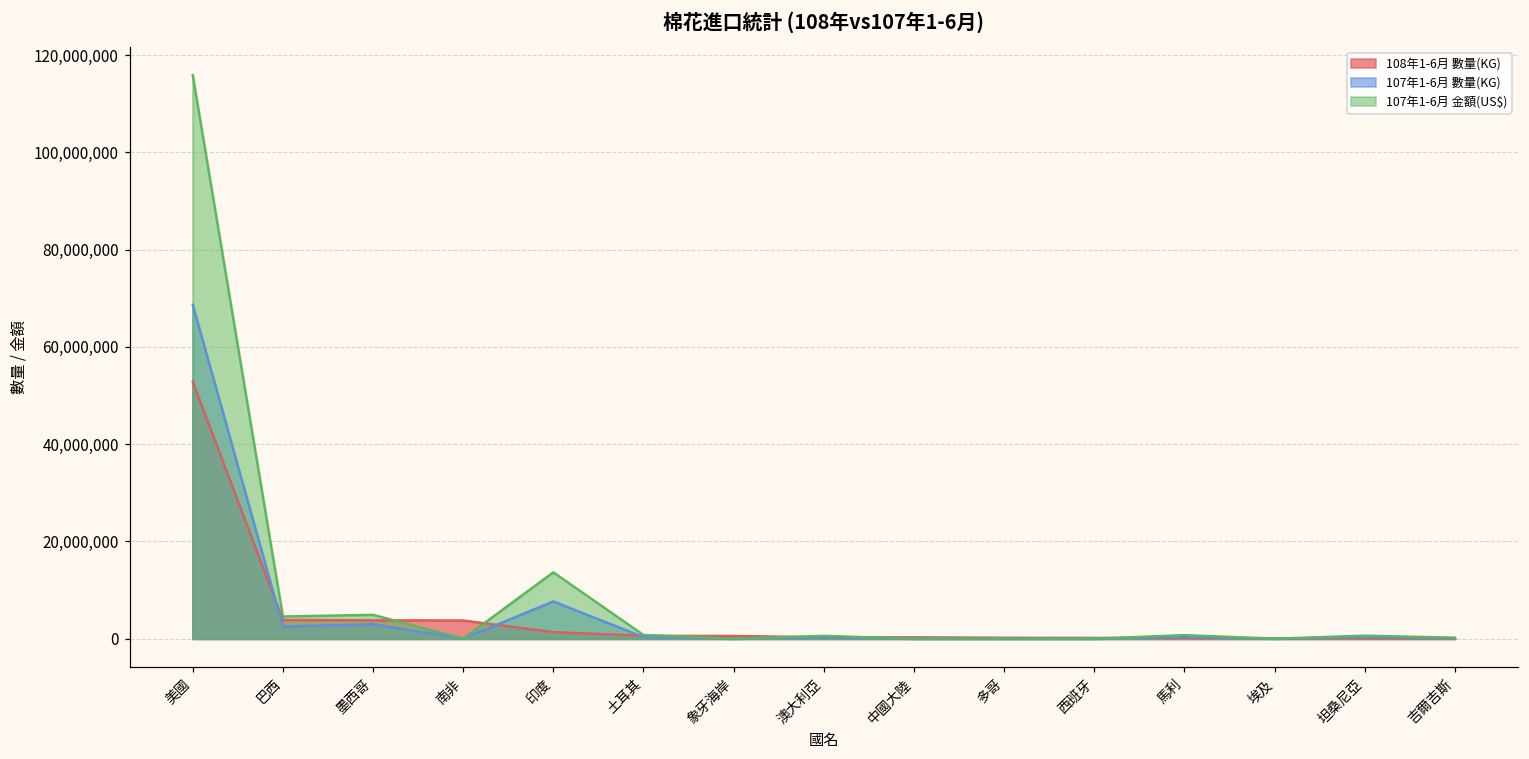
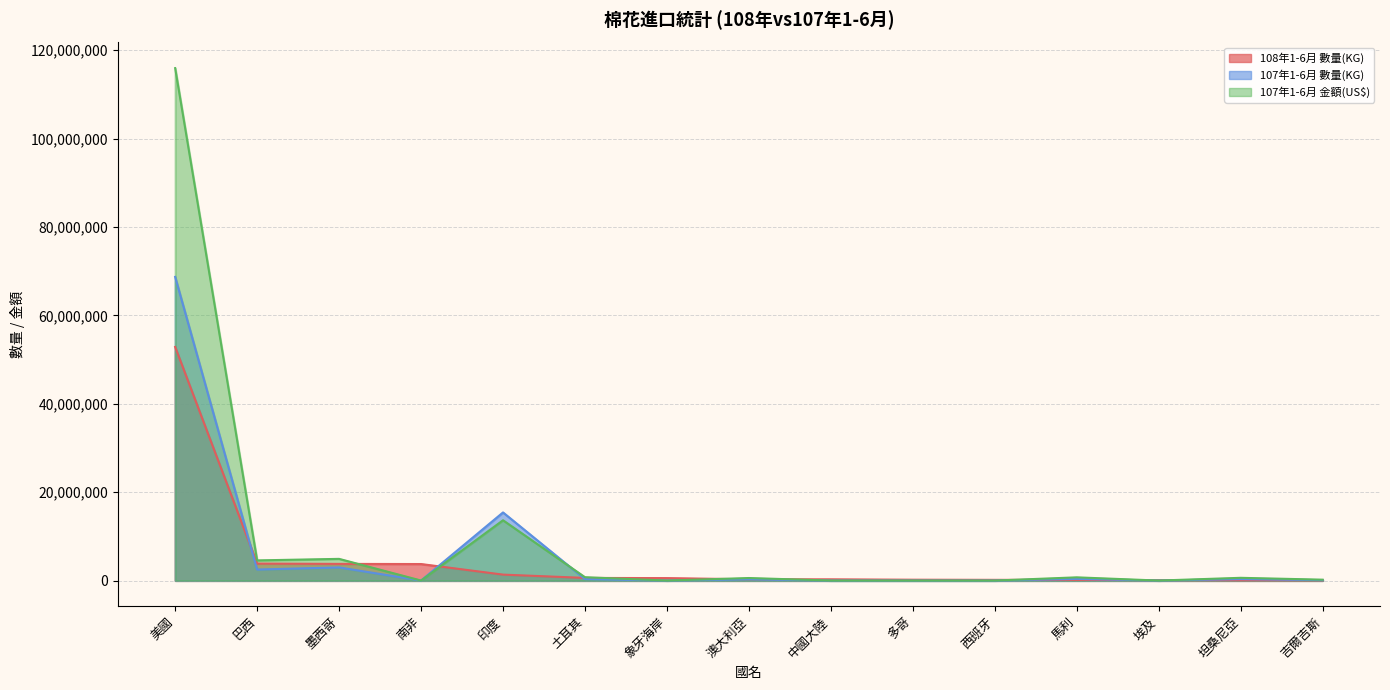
107年1-6月 數量(KG), 印度: 8,000,000 -> 15,000,000
